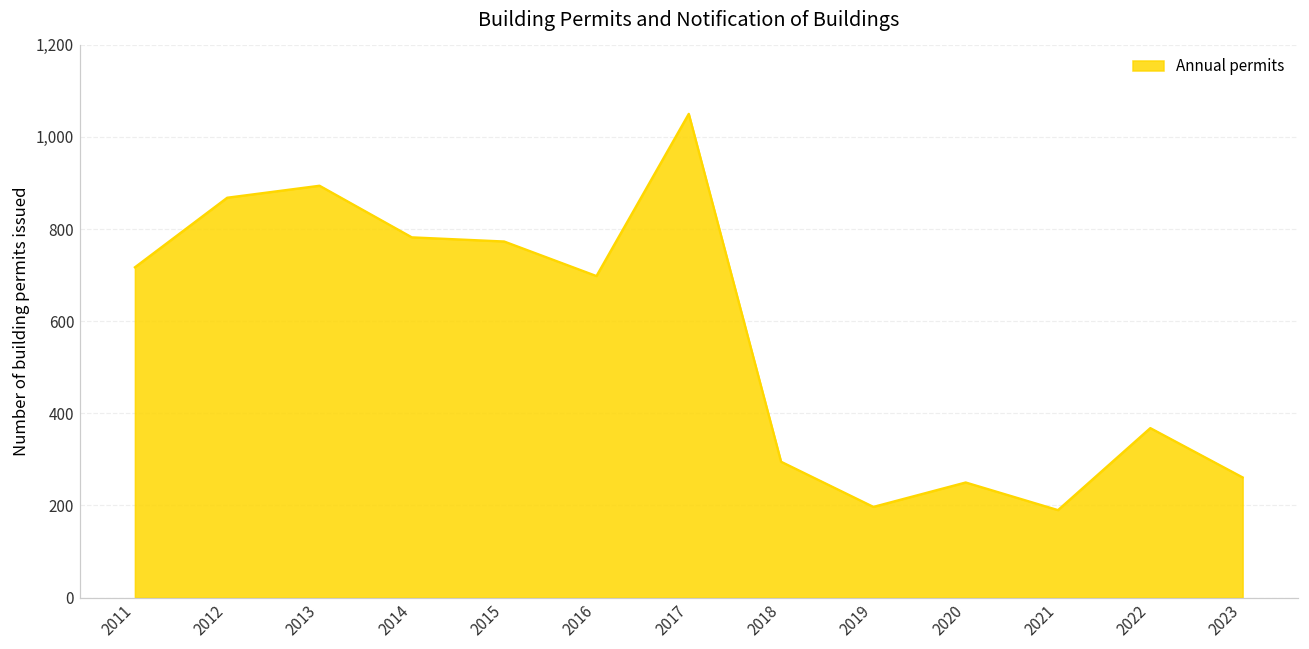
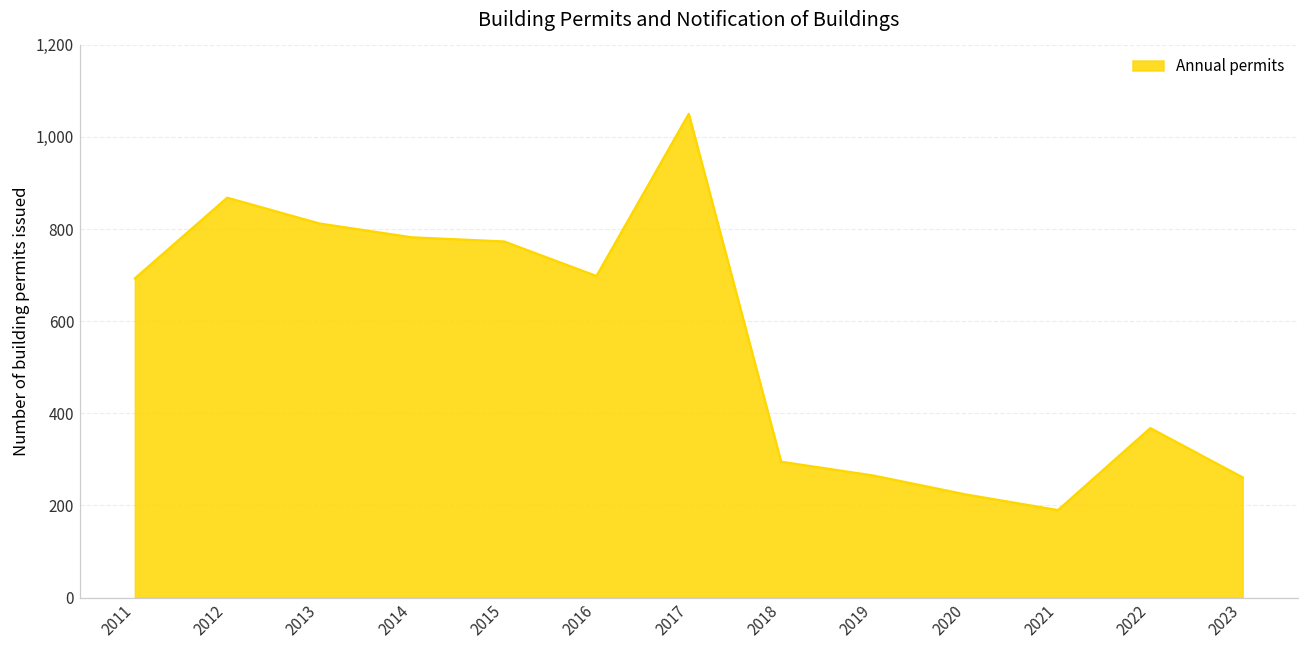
2011: 720 -> 690
2013: 890 -> 810
2019: 200 -> 270
2020: 250 -> 220
